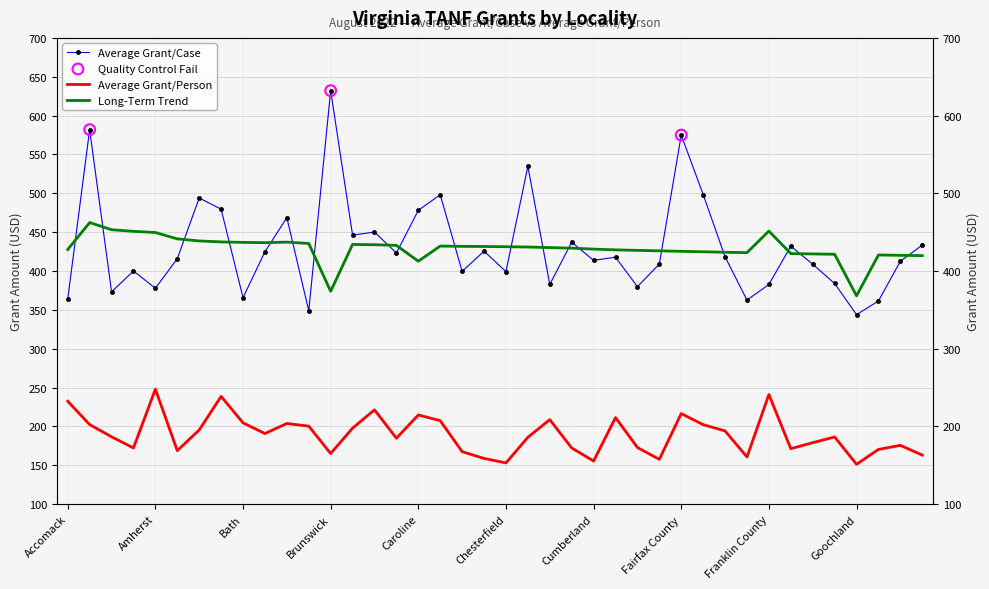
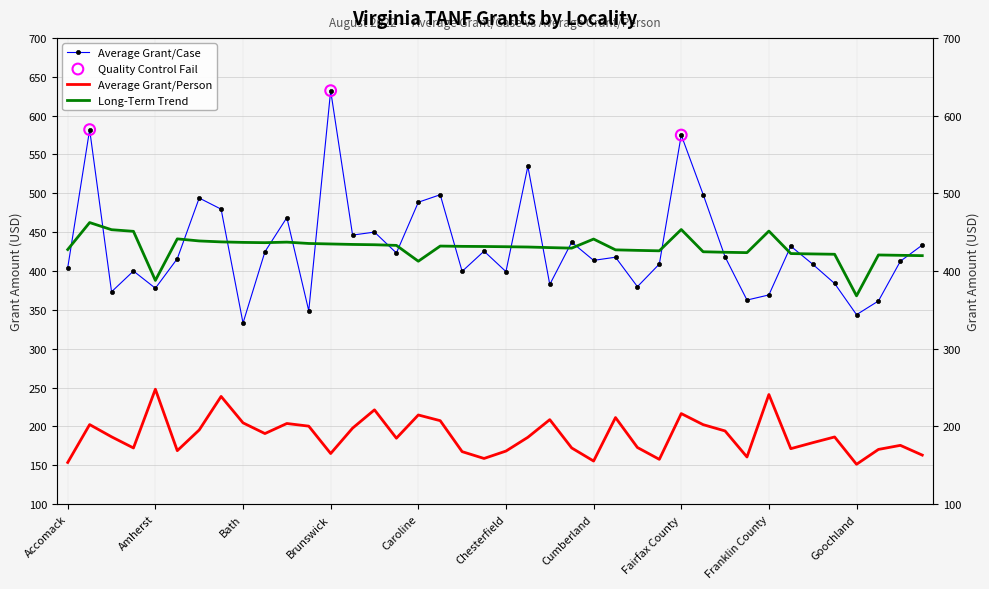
Average Grant/Case, Accomack: 360 -> 400
Average Grant/Person, Accomack: 230 -> 150
Long-Term Trend, Amherst: 450 -> 390
Average Grant/Case, Bath: 370 -> 330
Long-Term Trend, Brunswick: 370 -> 430
Average Grant/Case, Caroline: 480 -> 490
Average Grant/Person, Chesterfield: 150 -> 170
Long-Term Trend, Cumberland: 430 -> 440
Long-Term Trend, Fairfax County: 430 -> 450
Average Grant/Case, Franklin County: 380 -> 370
